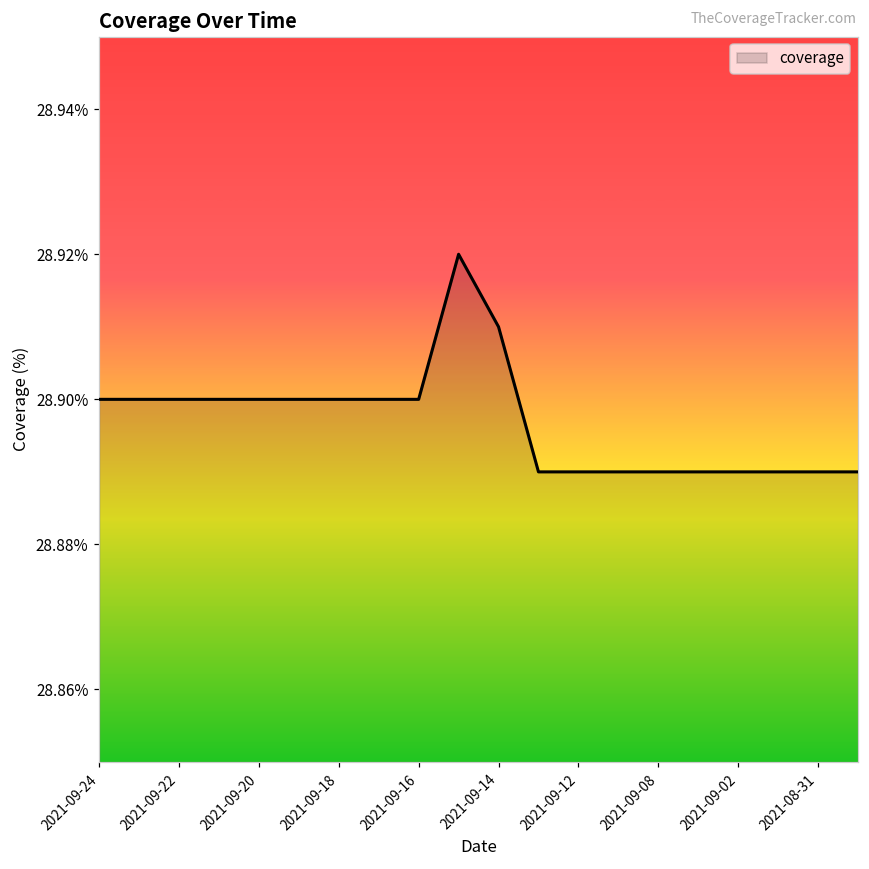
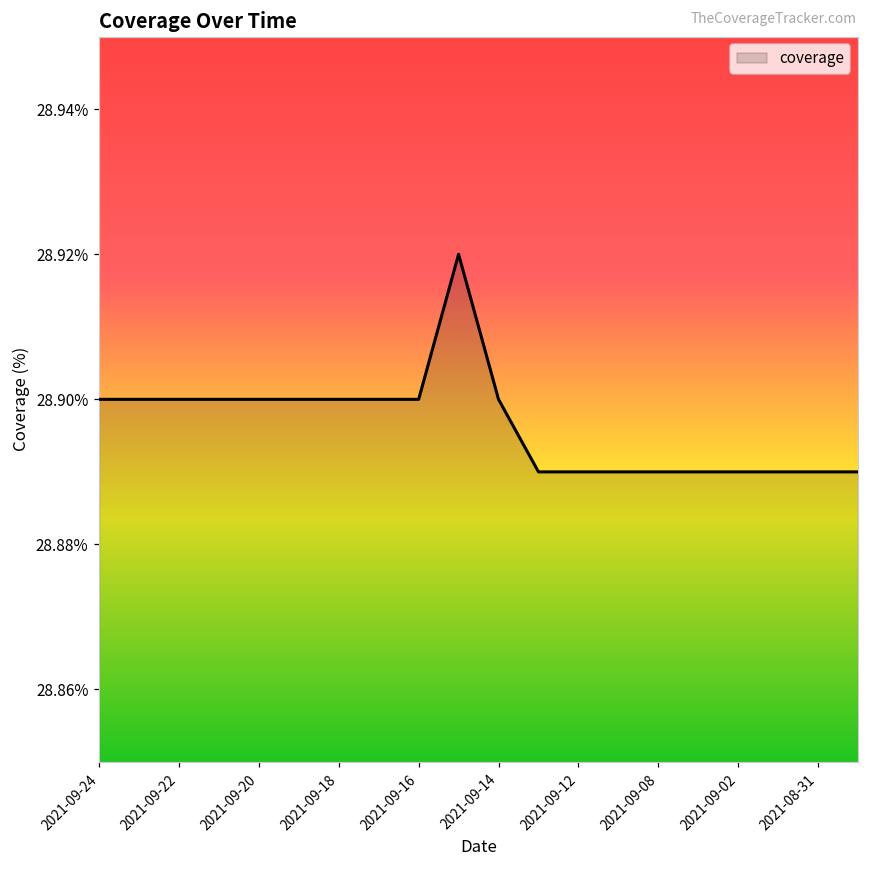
2021-09-14: 28.91% -> 28.90%
